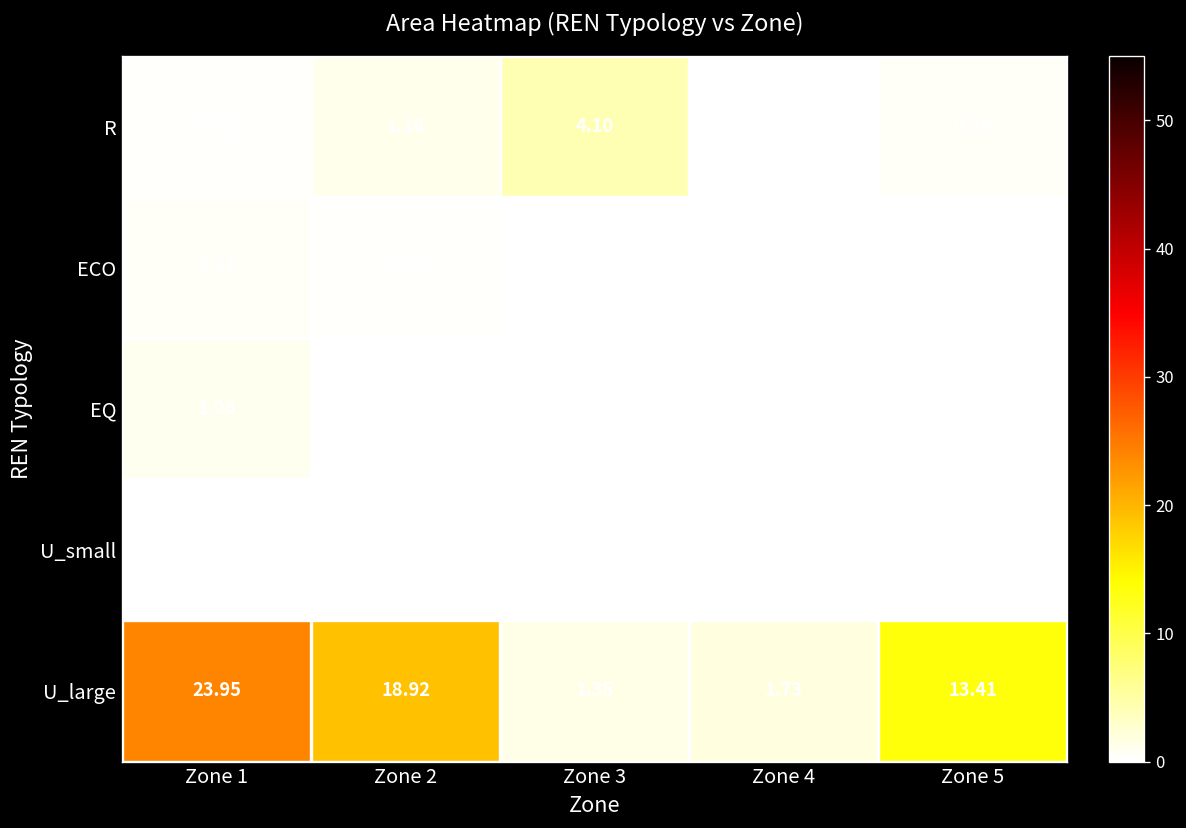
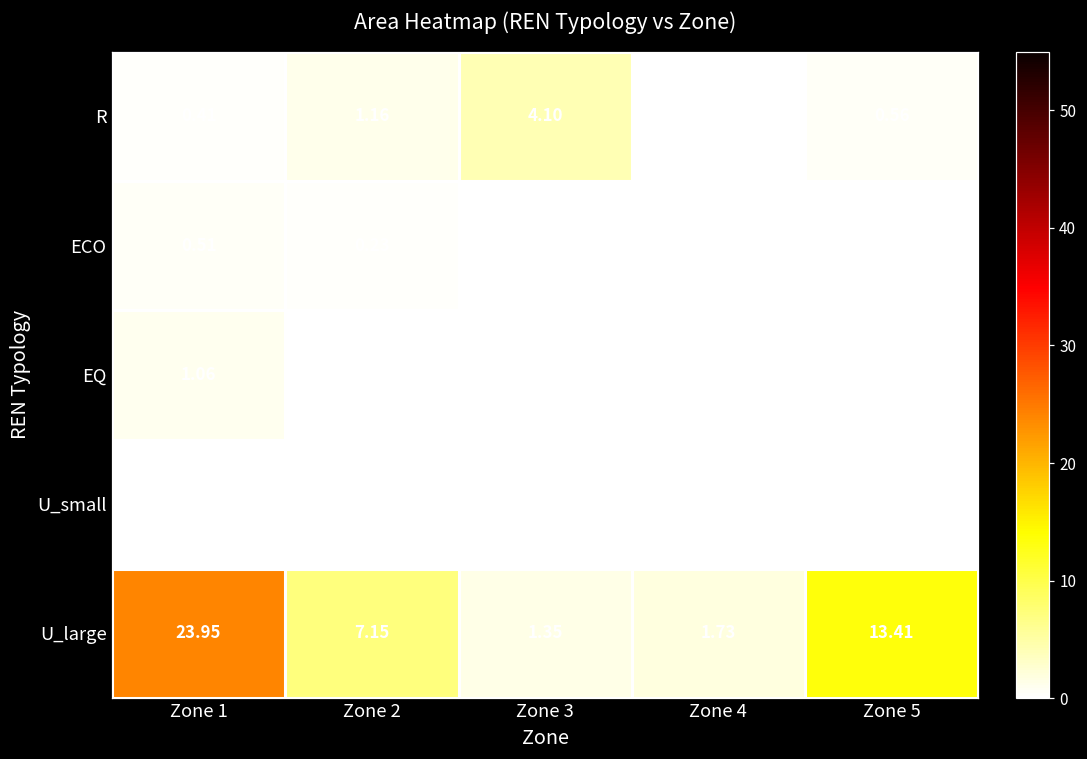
U_large, Zone 2: 18.92 -> 7.15
